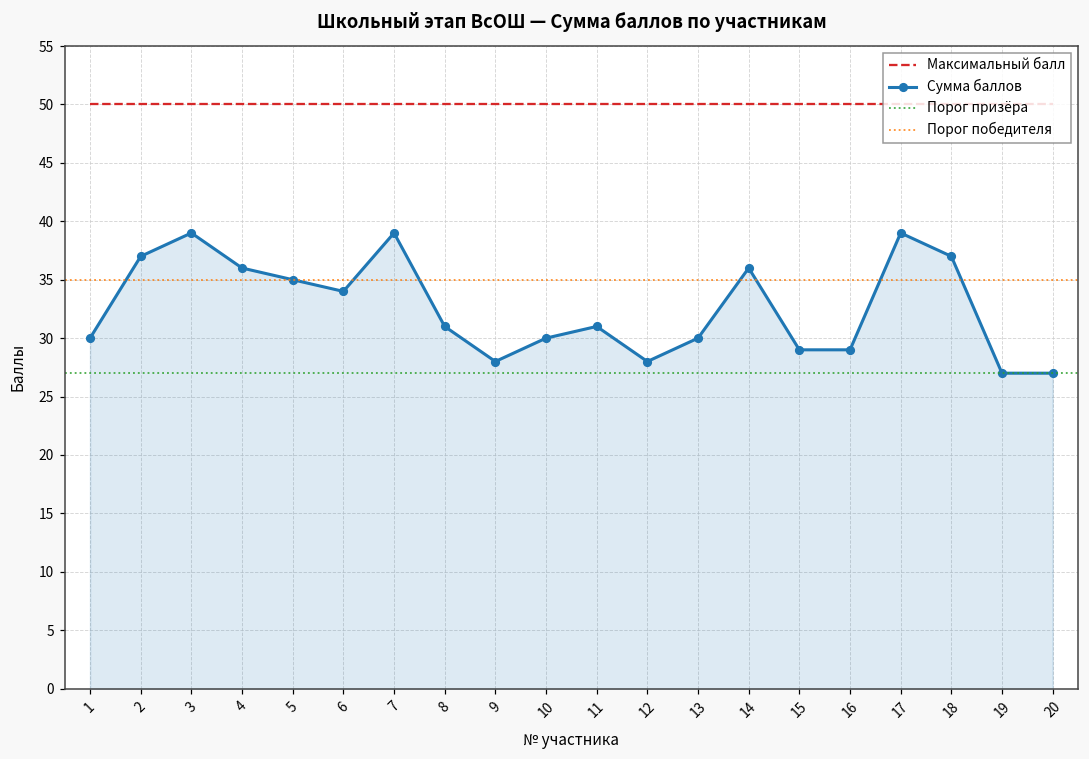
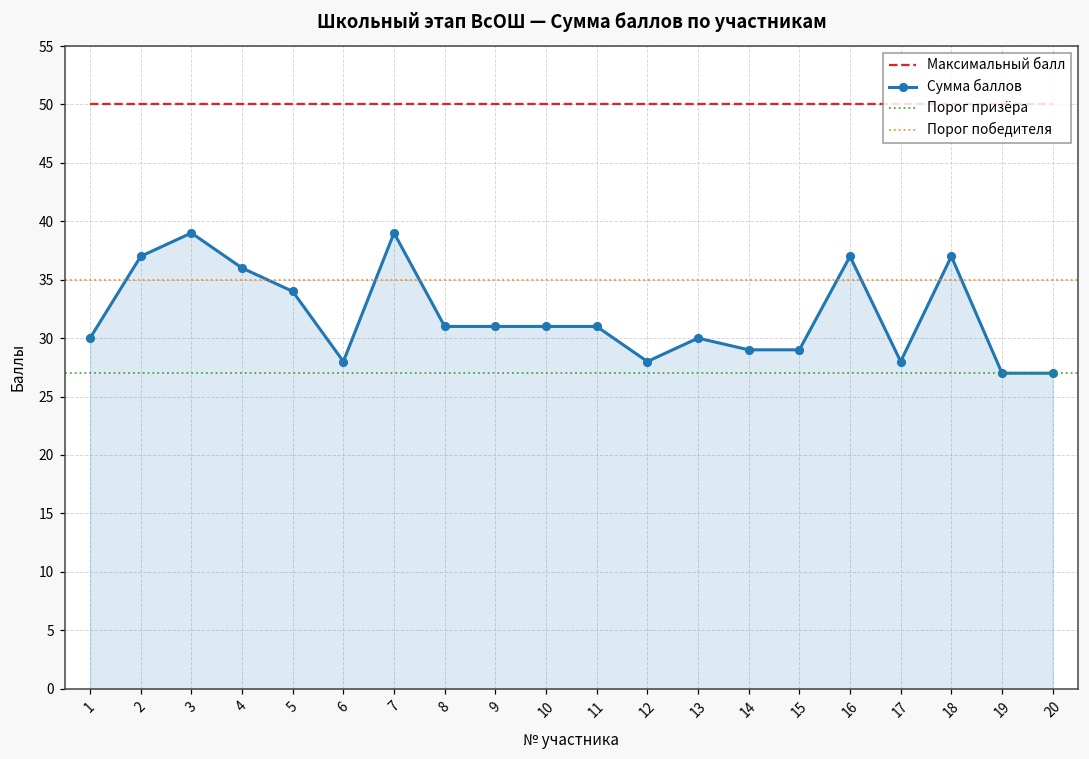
Сумма баллов, 5: 35 -> 34
Сумма баллов, 6: 34 -> 28
Сумма баллов, 9: 28 -> 31
Сумма баллов, 10: 30 -> 31
Сумма баллов, 14: 36 -> 29
Сумма баллов, 16: 29 -> 37
Сумма баллов, 17: 39 -> 28
